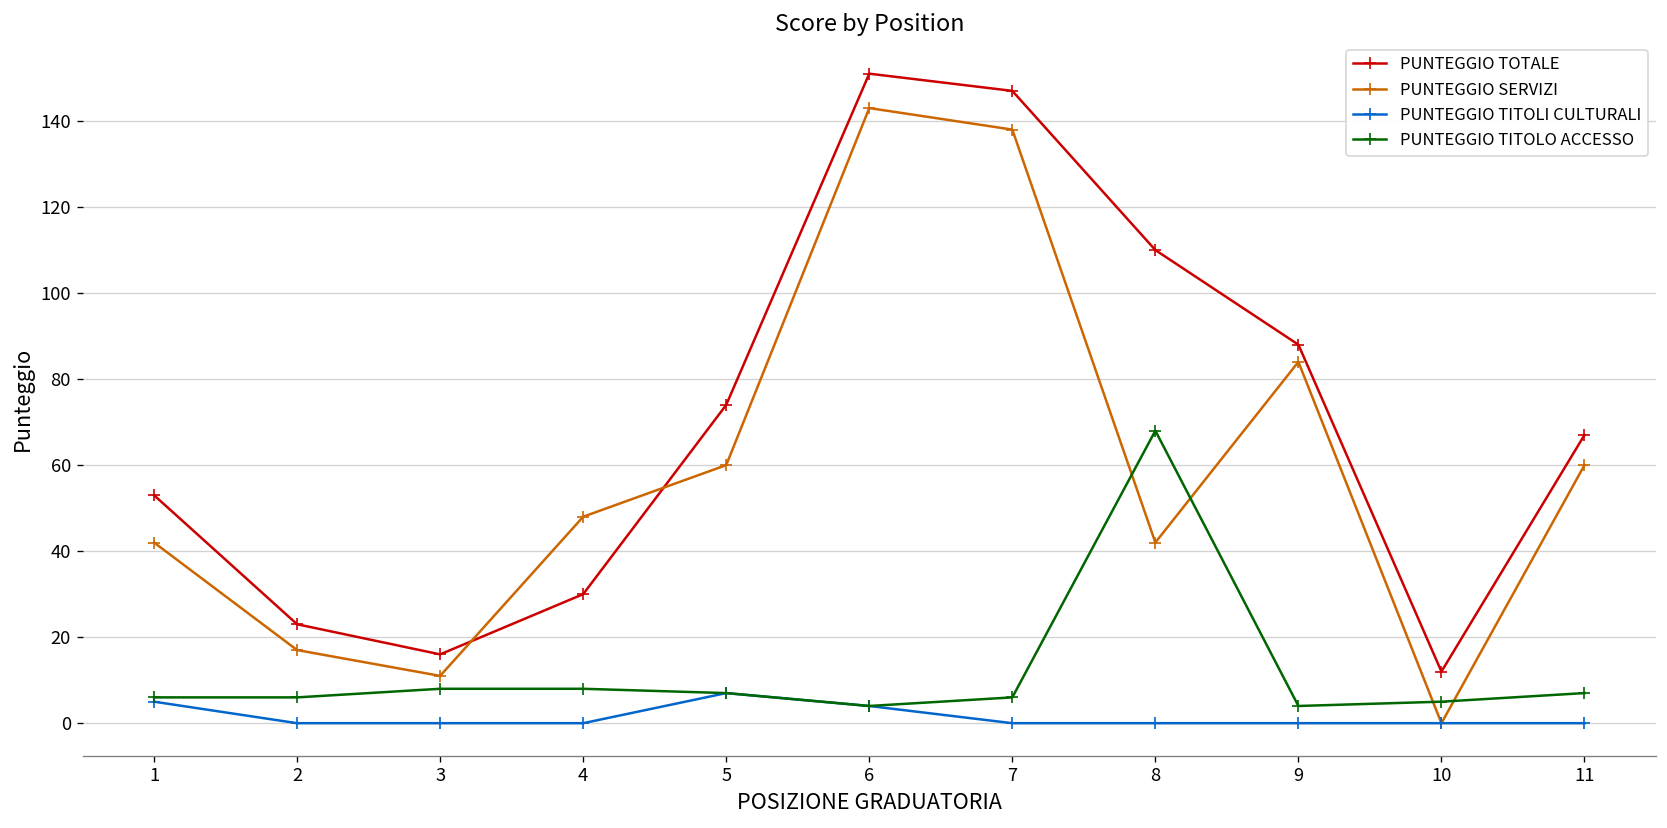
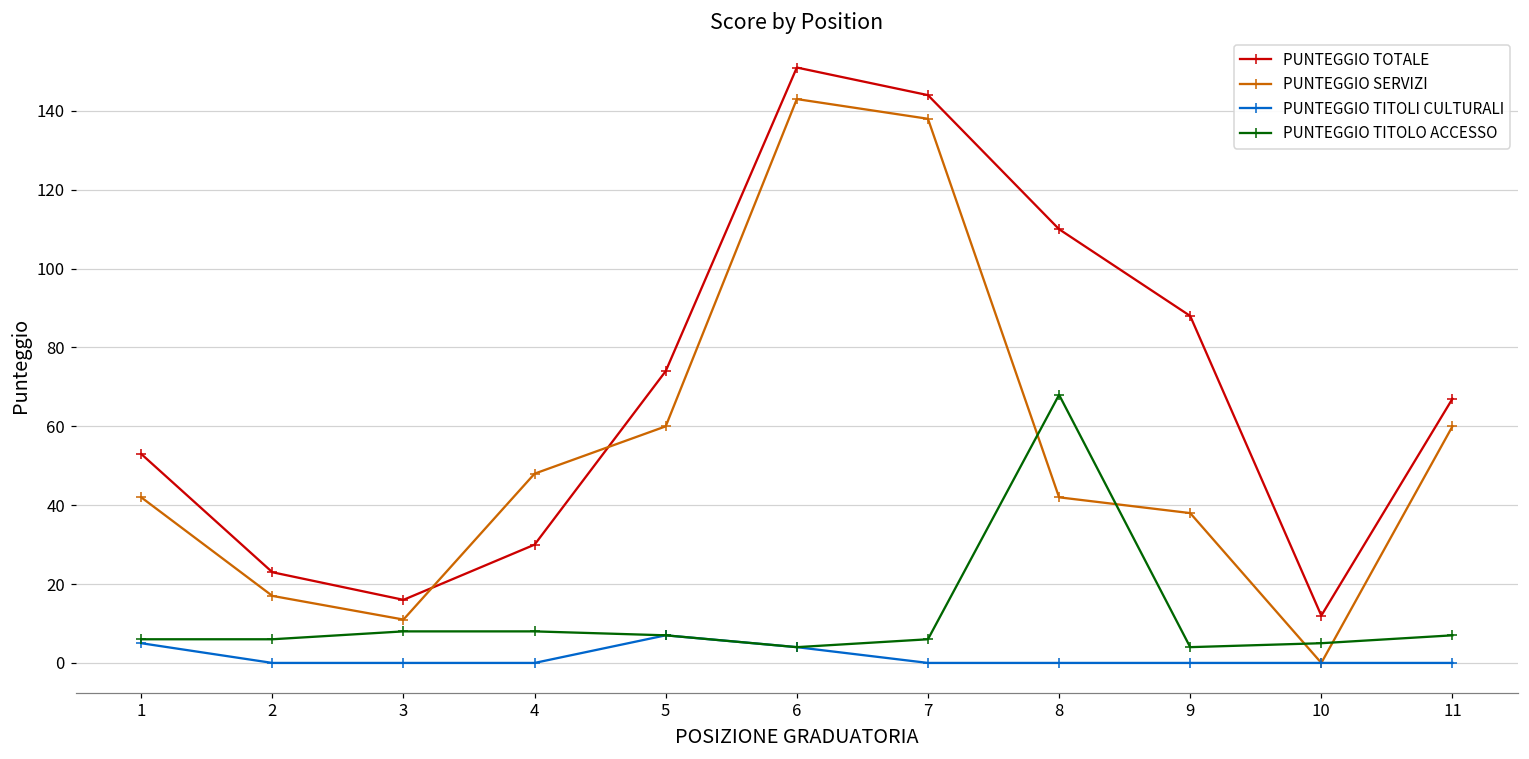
PUNTEGGIO TOTALE, 7: 147 -> 144
PUNTEGGIO SERVIZI, 9: 84 -> 38
